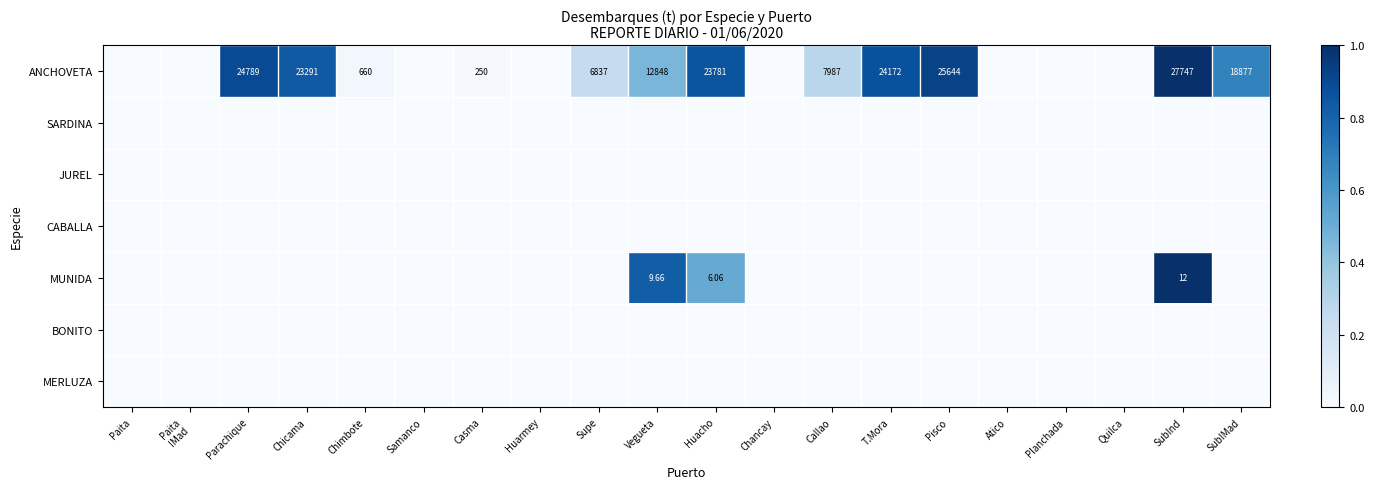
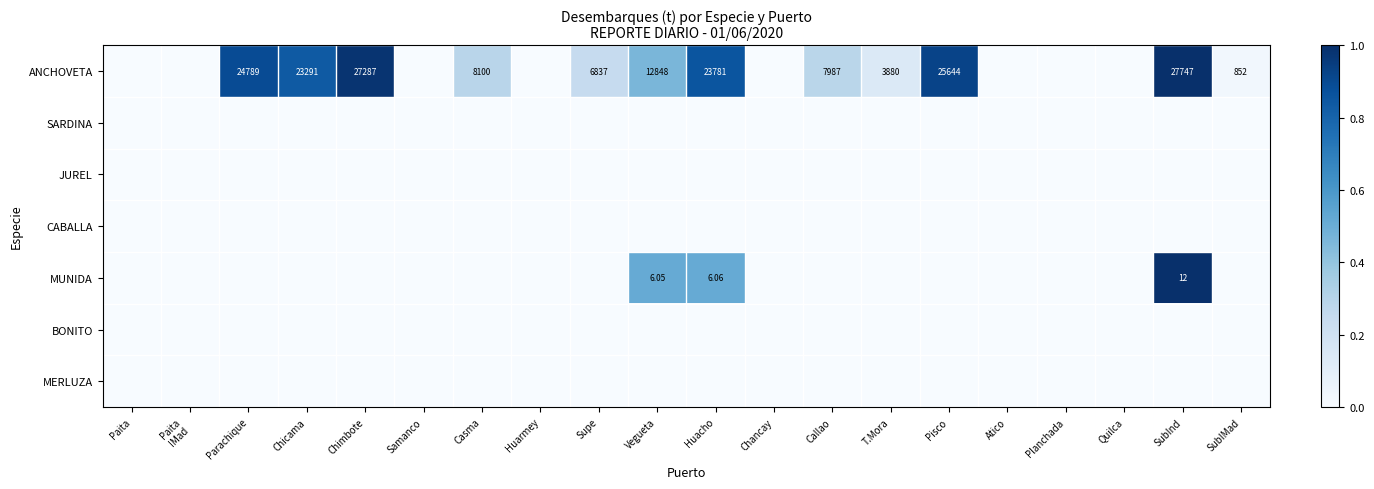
ANCHOVETA, Chimbote: 660 -> 27287
ANCHOVETA, Casma: 250 -> 8100
ANCHOVETA, T.Mora: 24172 -> 3880
ANCHOVETA, SubIMad: 18877 -> 852
MUNIDA, Vegueta: 9.66 -> 6.05
